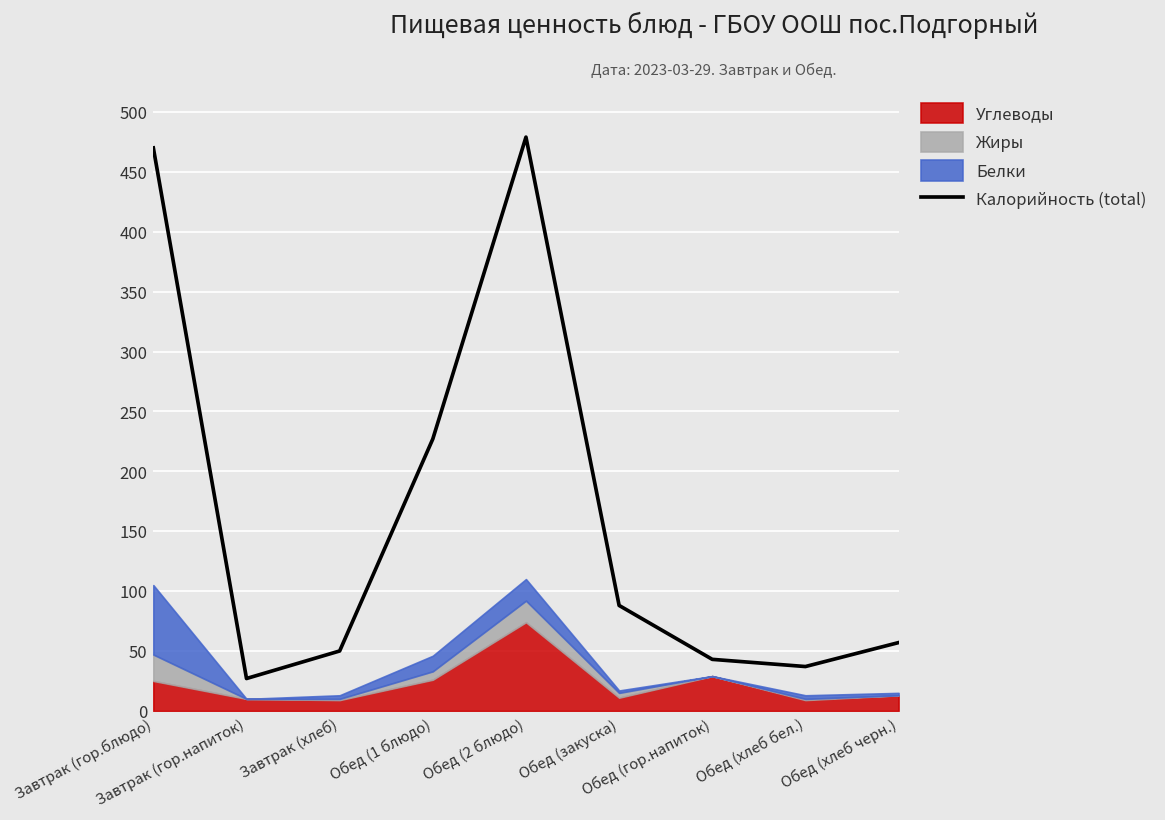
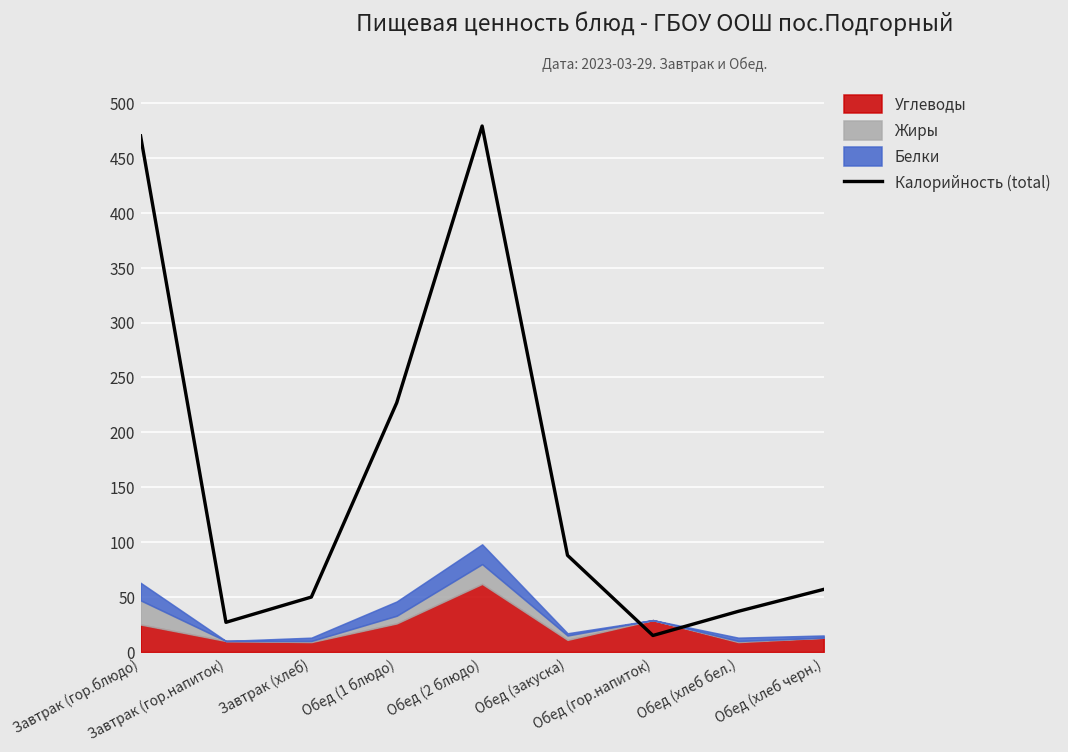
Белки, Завтрак (гор.блюдо): 60 -> 20
Углеводы, Обед (2 блюдо): 70 -> 60
Калорийность (total), Обед (гор.напиток): 40 -> 20
